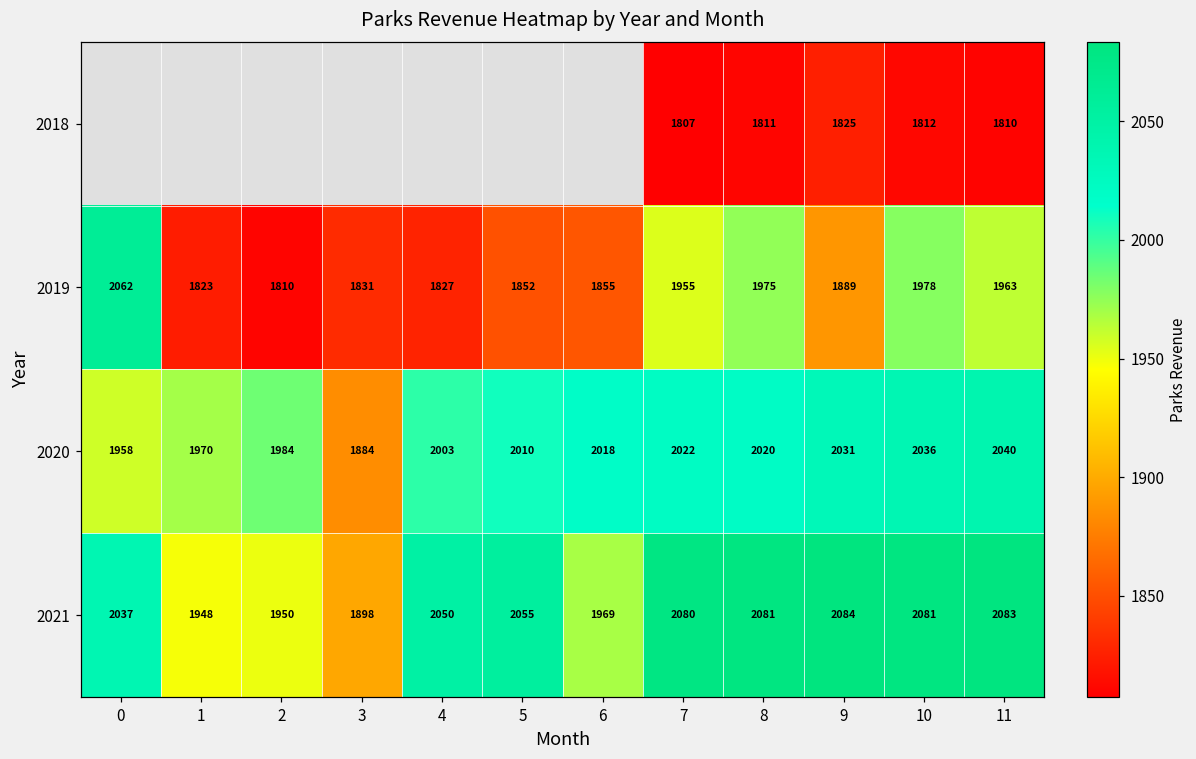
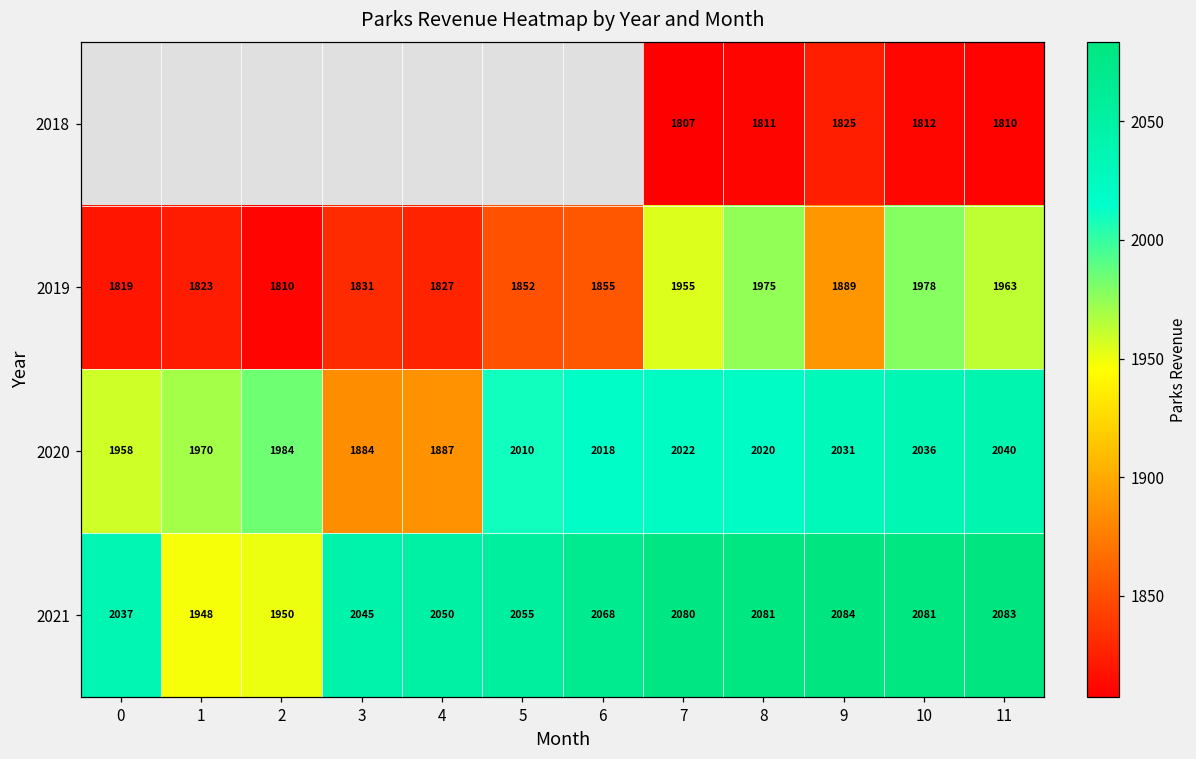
2019, 0: 2062 -> 1819
2020, 4: 2003 -> 1887
2021, 3: 1898 -> 2045
2021, 6: 1969 -> 2068
